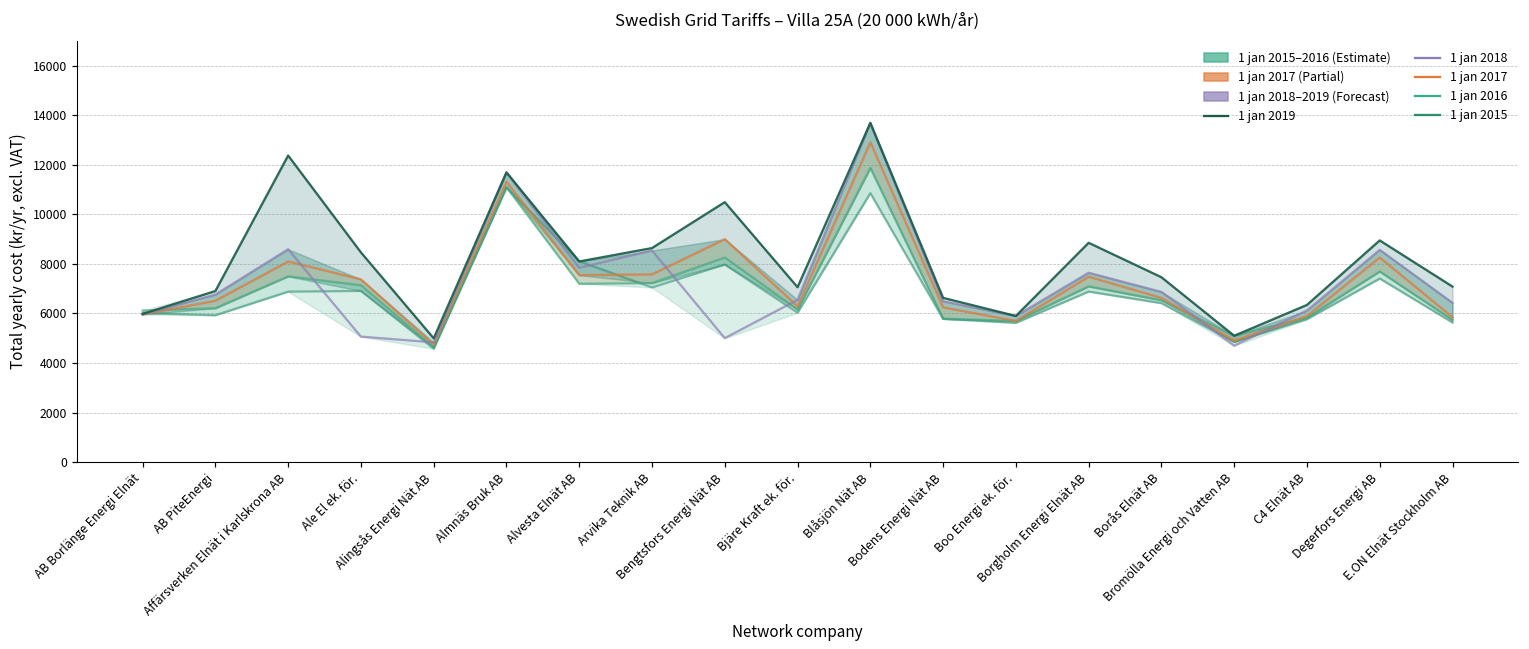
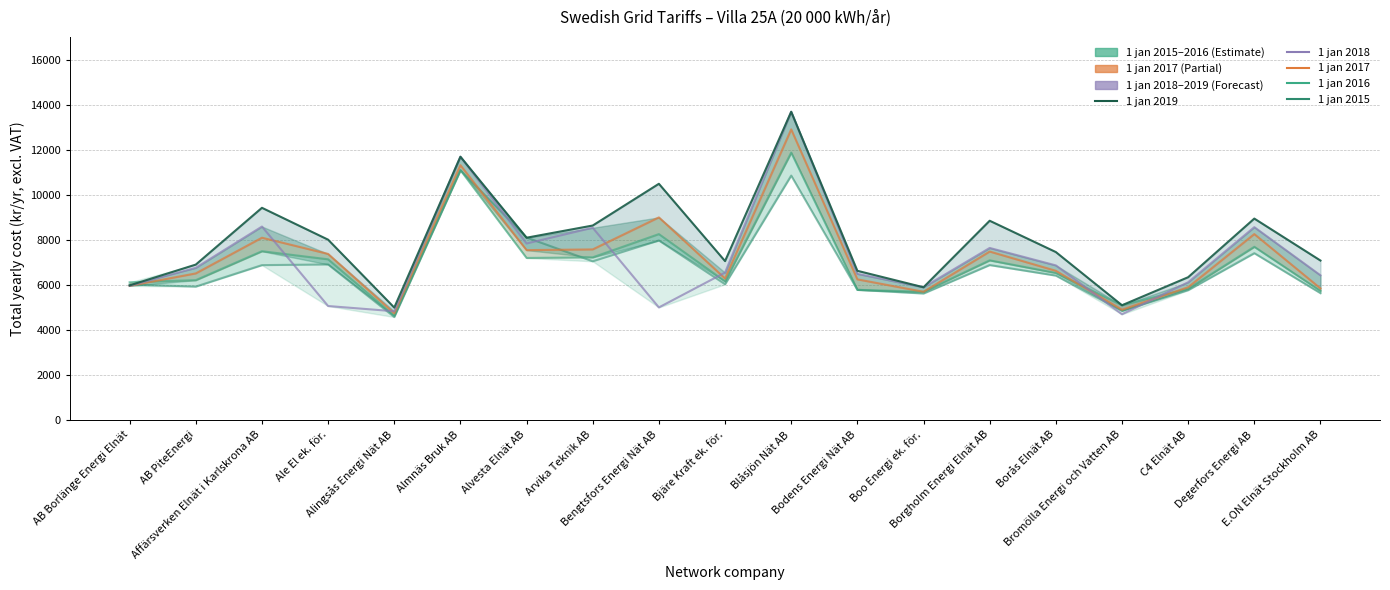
1 jan 2019, Affärsverken Elnät i Karlskrona AB: 12400 -> 9400
1 jan 2019, Ale El ek. för.: 8500 -> 8000
